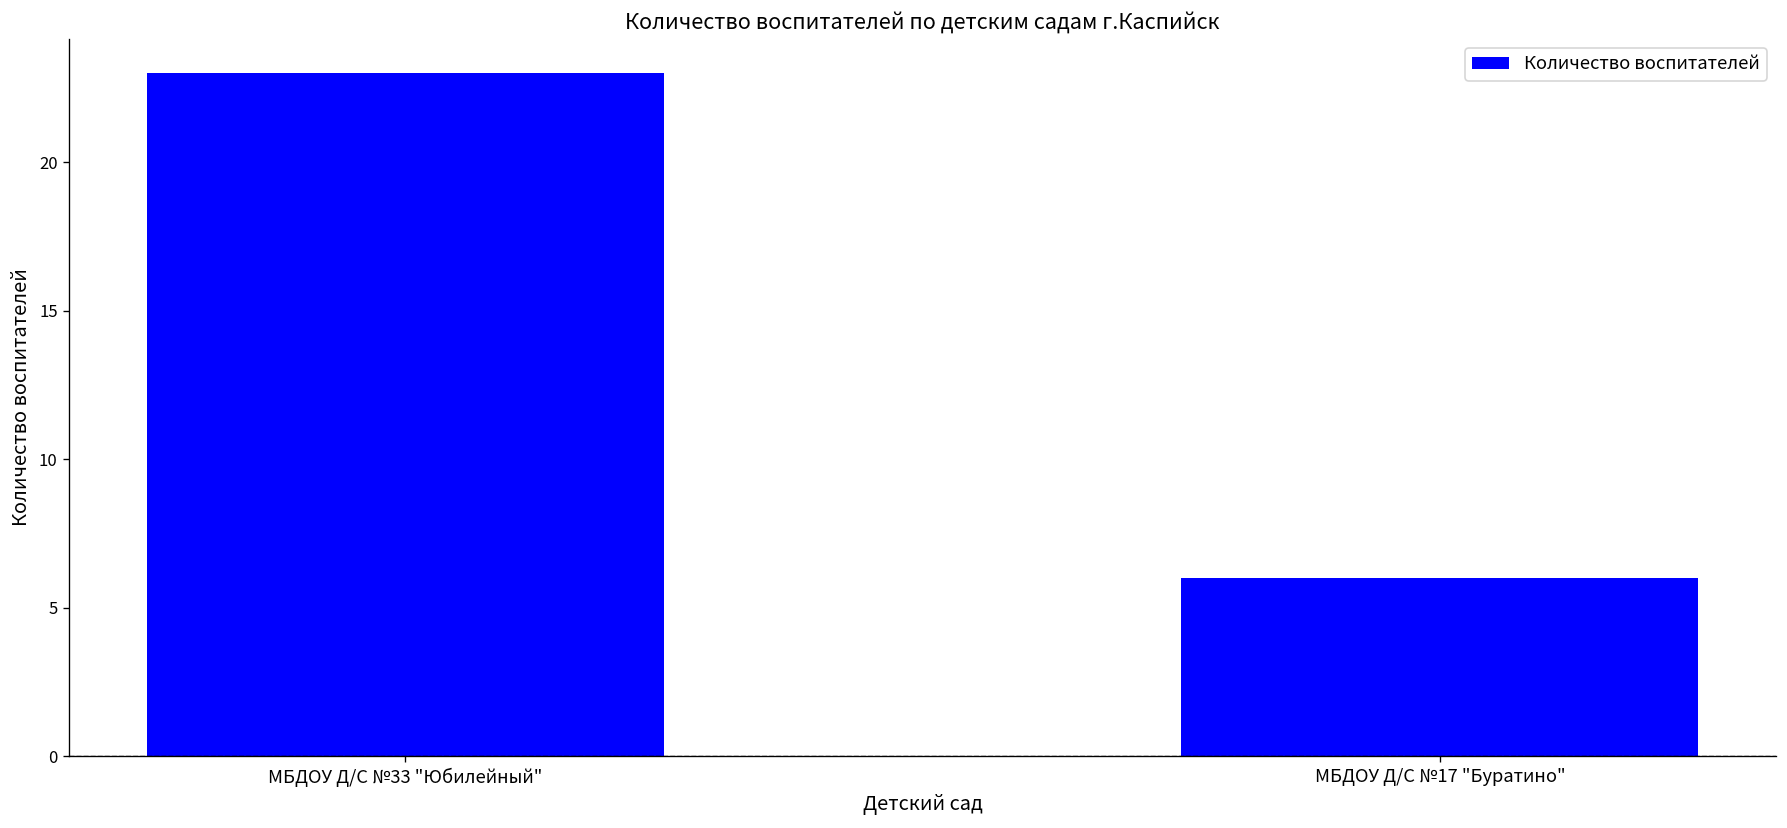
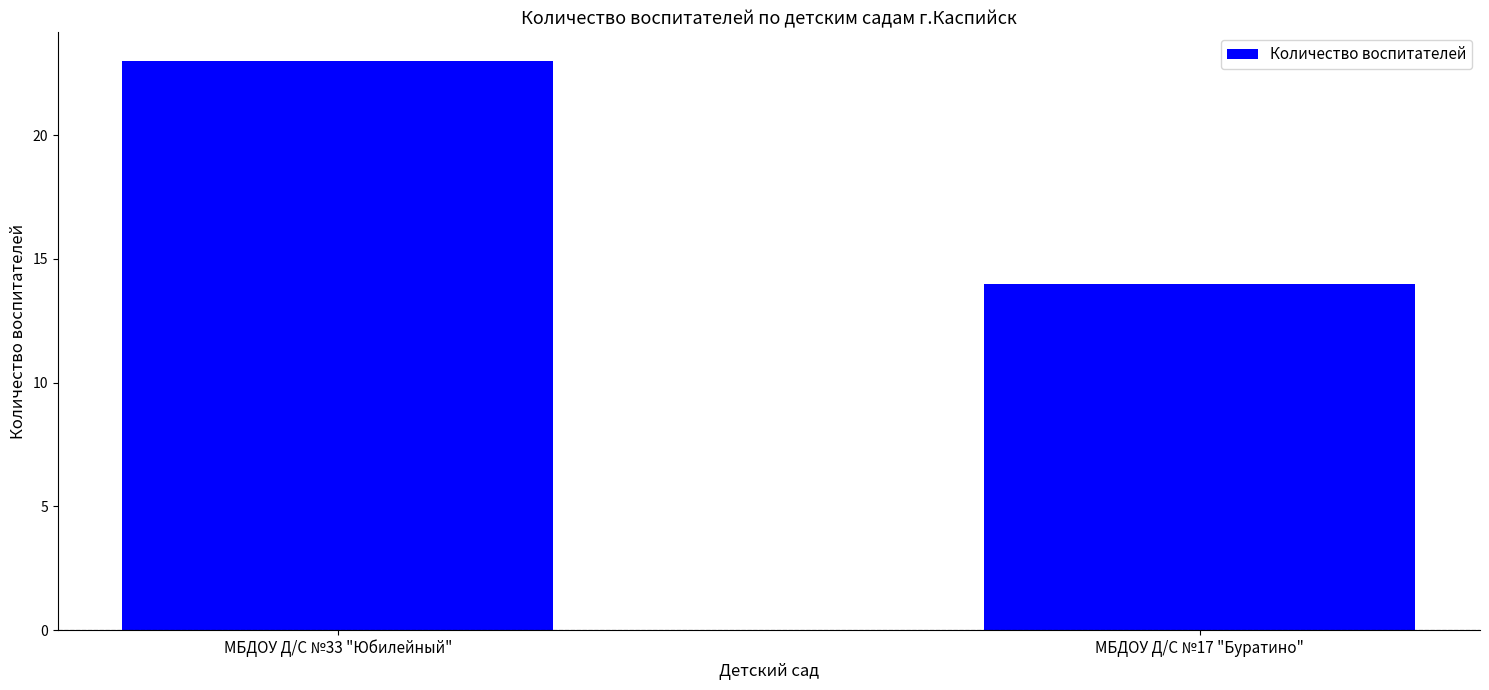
МБДОУ Д/С №17 "Буратино": 6 -> 14
